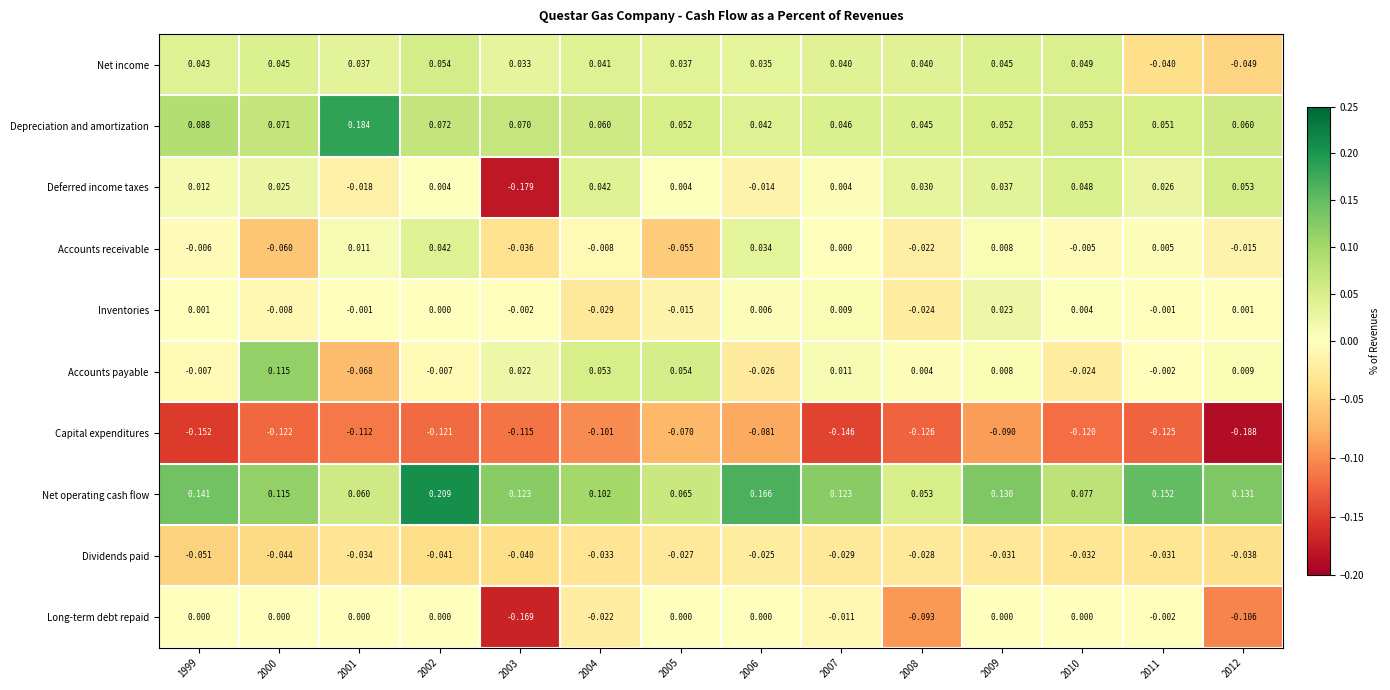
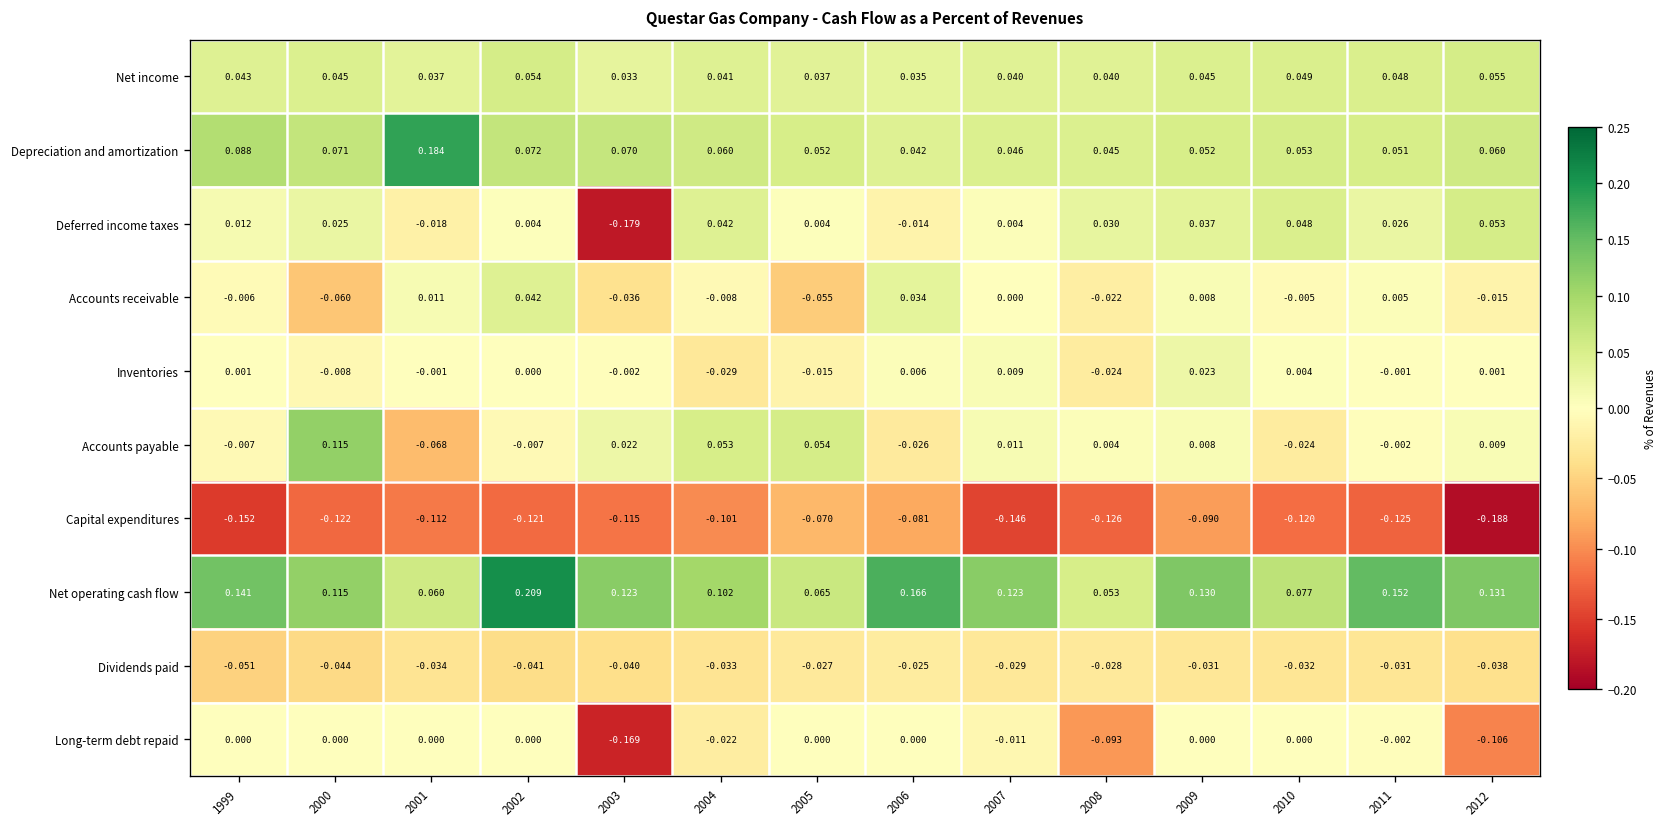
Net income, 2011: -0.040 -> 0.048
Net income, 2012: -0.049 -> 0.055
